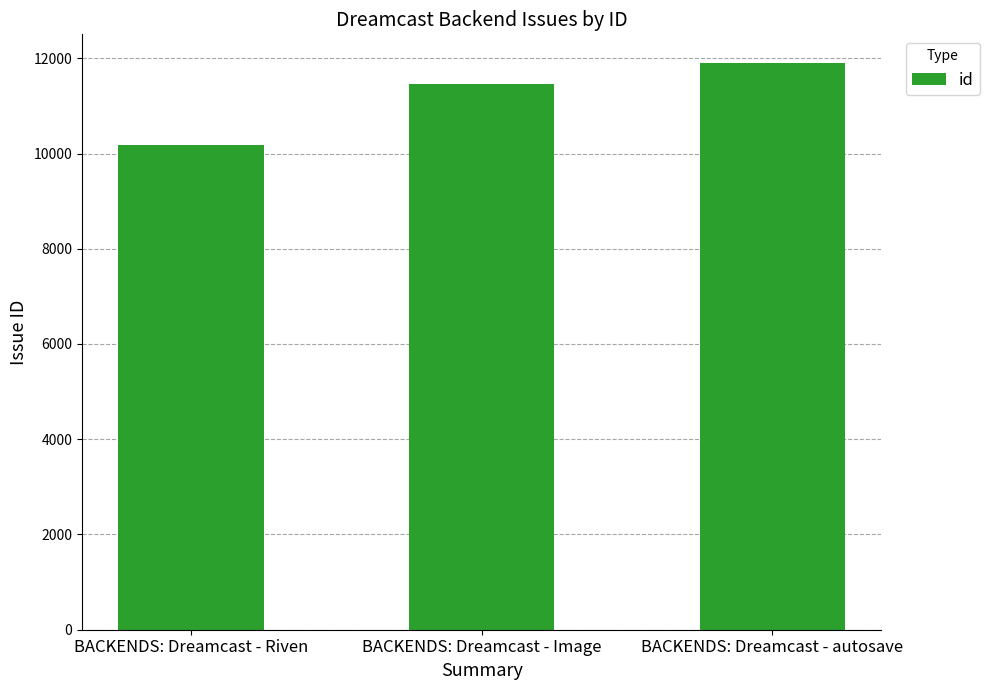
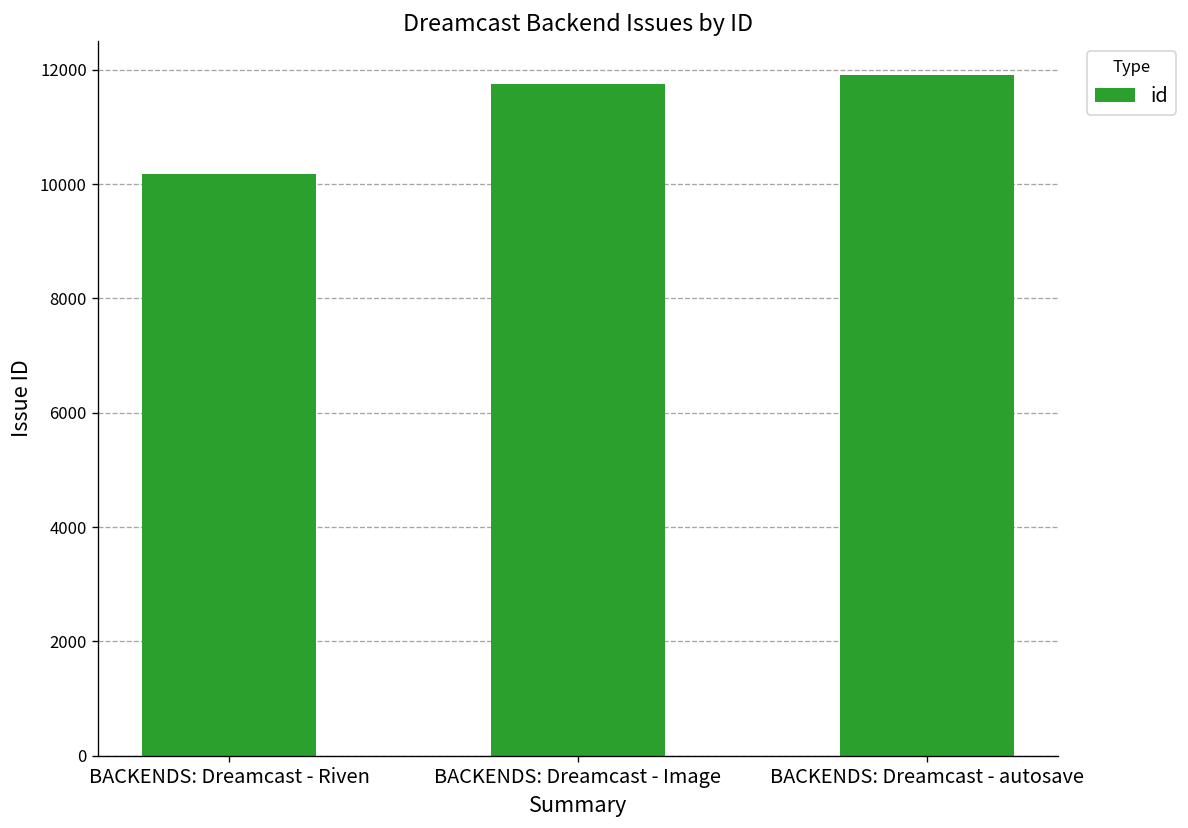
BACKENDS: Dreamcast - Image: 11500 -> 11800
